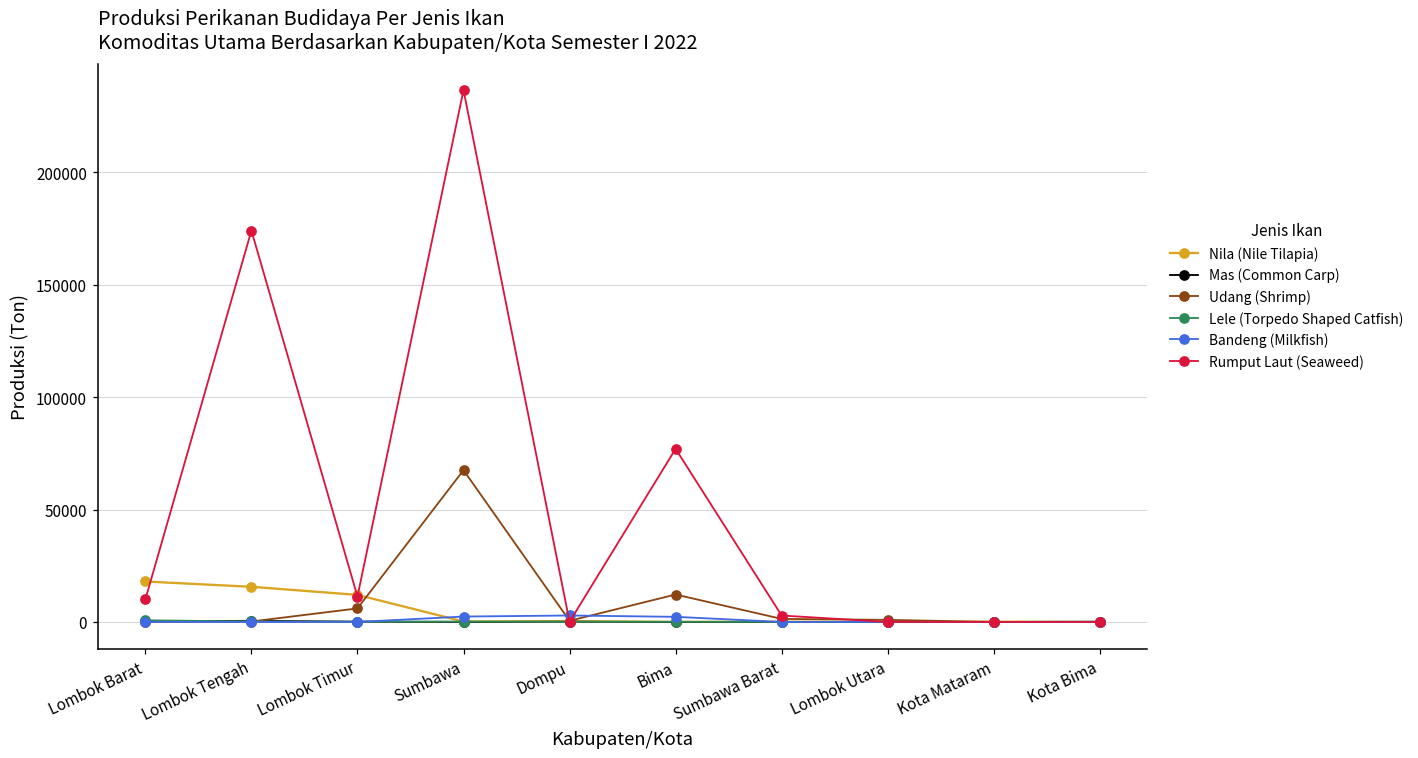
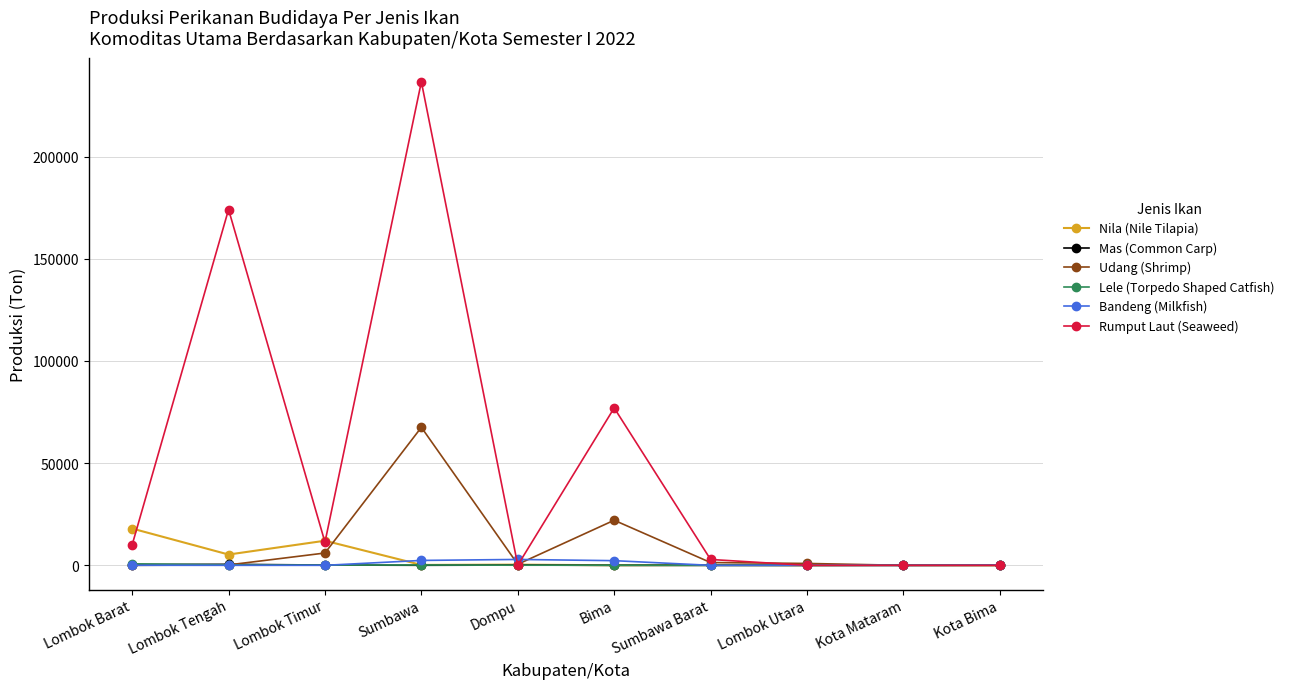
Nila (Nile Tilapia), Lombok Tengah: 16000 -> 5000
Udang (Shrimp), Bima: 12000 -> 22000
